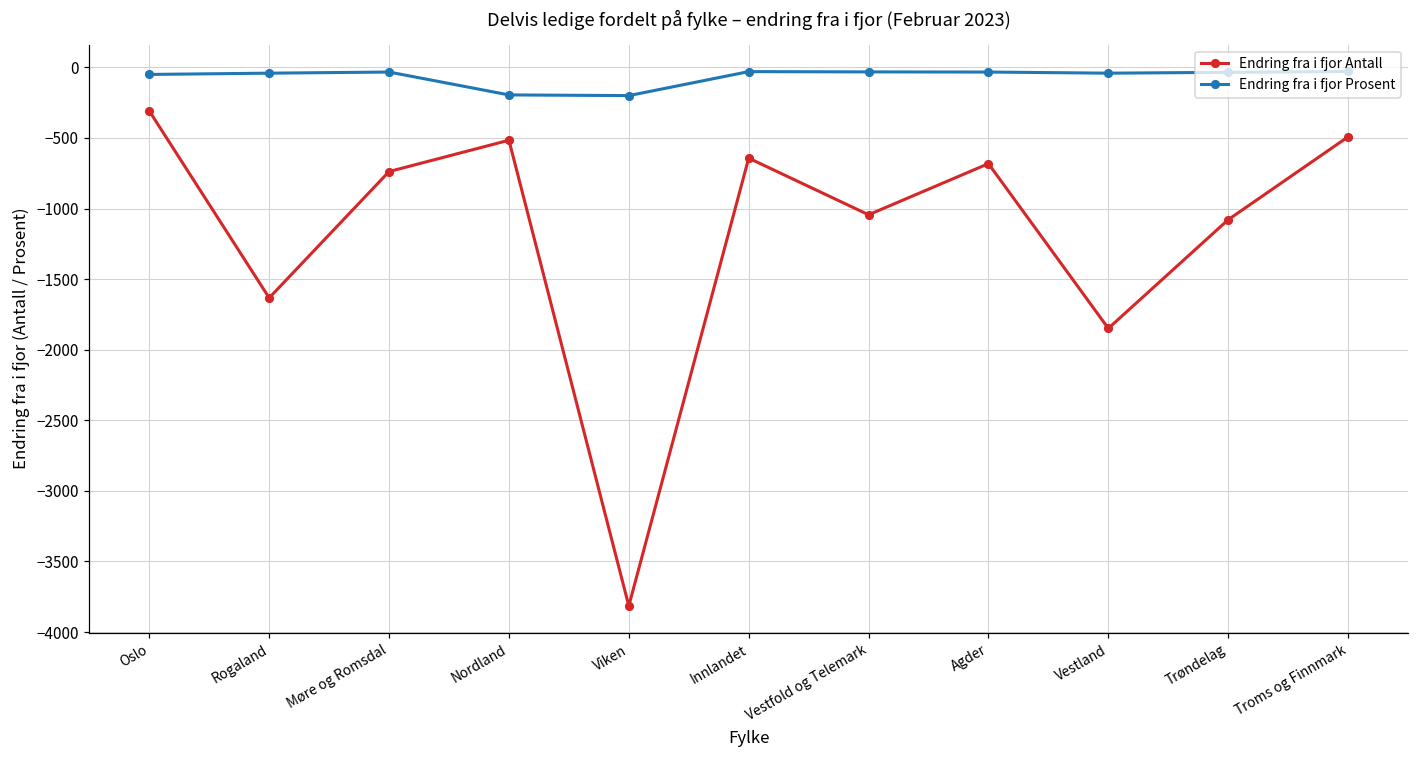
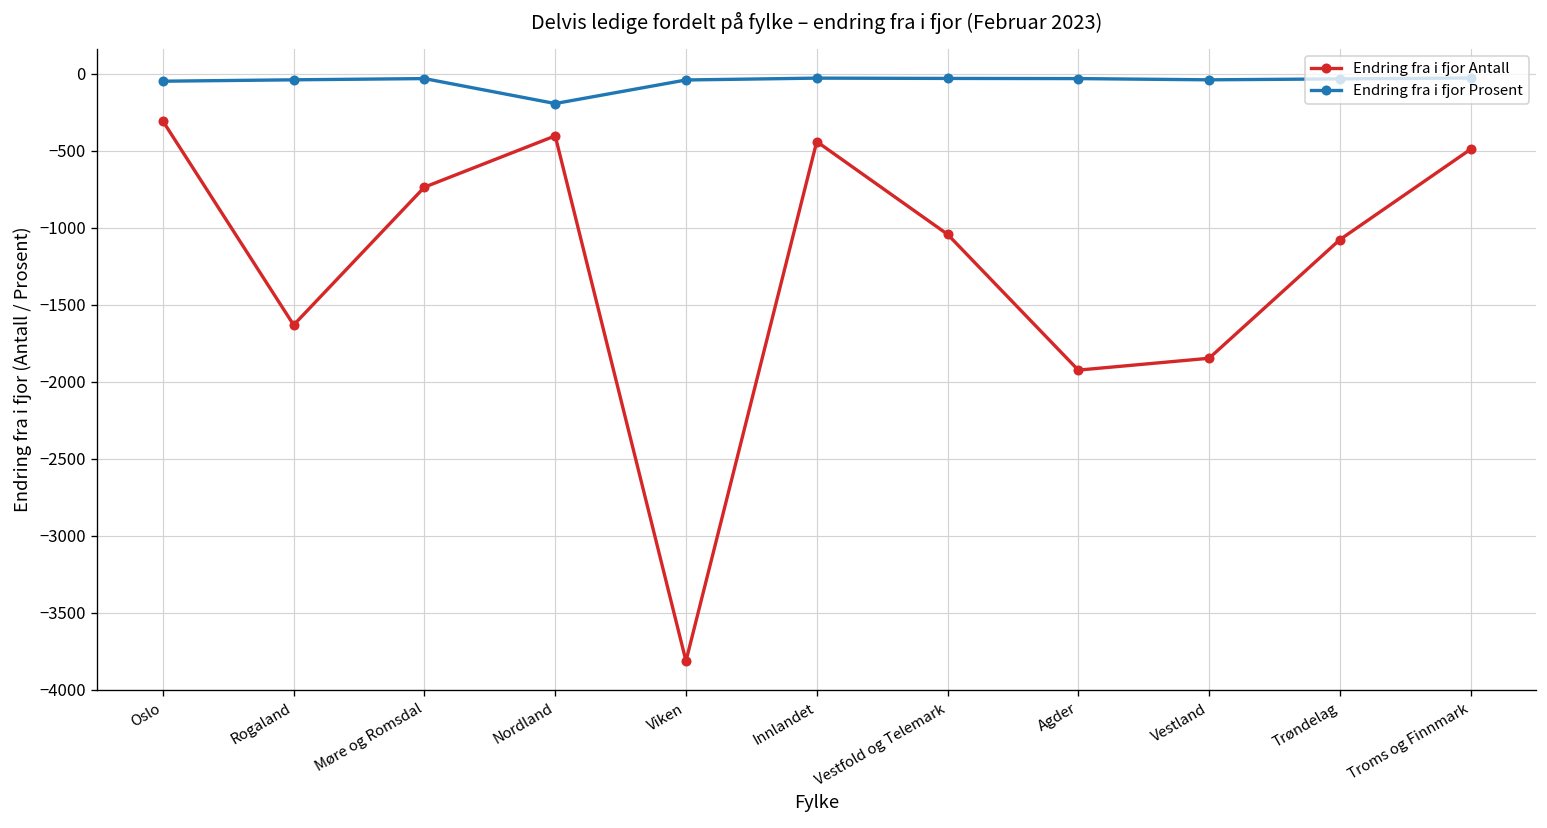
Endring fra i fjor Antall, Nordland: -520 -> -410
Endring fra i fjor Prosent, Viken: -200 -> -40
Endring fra i fjor Antall, Innlandet: -640 -> -440
Endring fra i fjor Antall, Agder: -680 -> -1930
